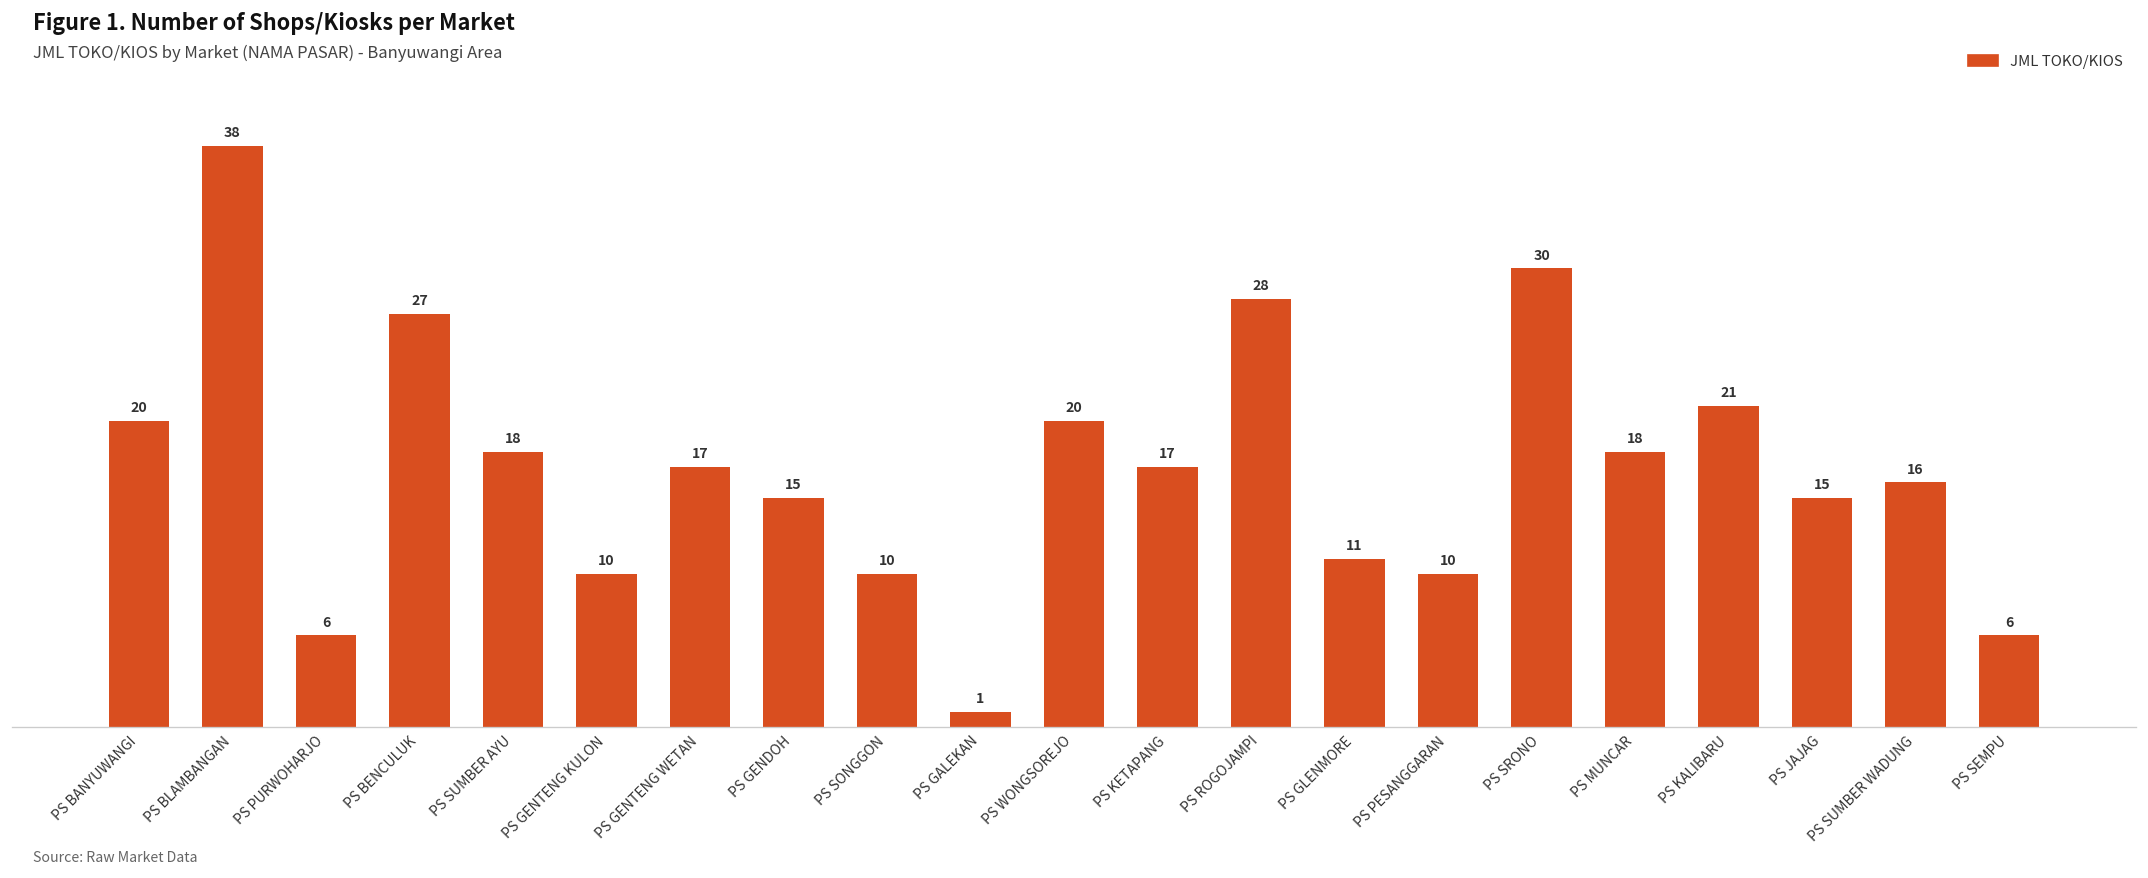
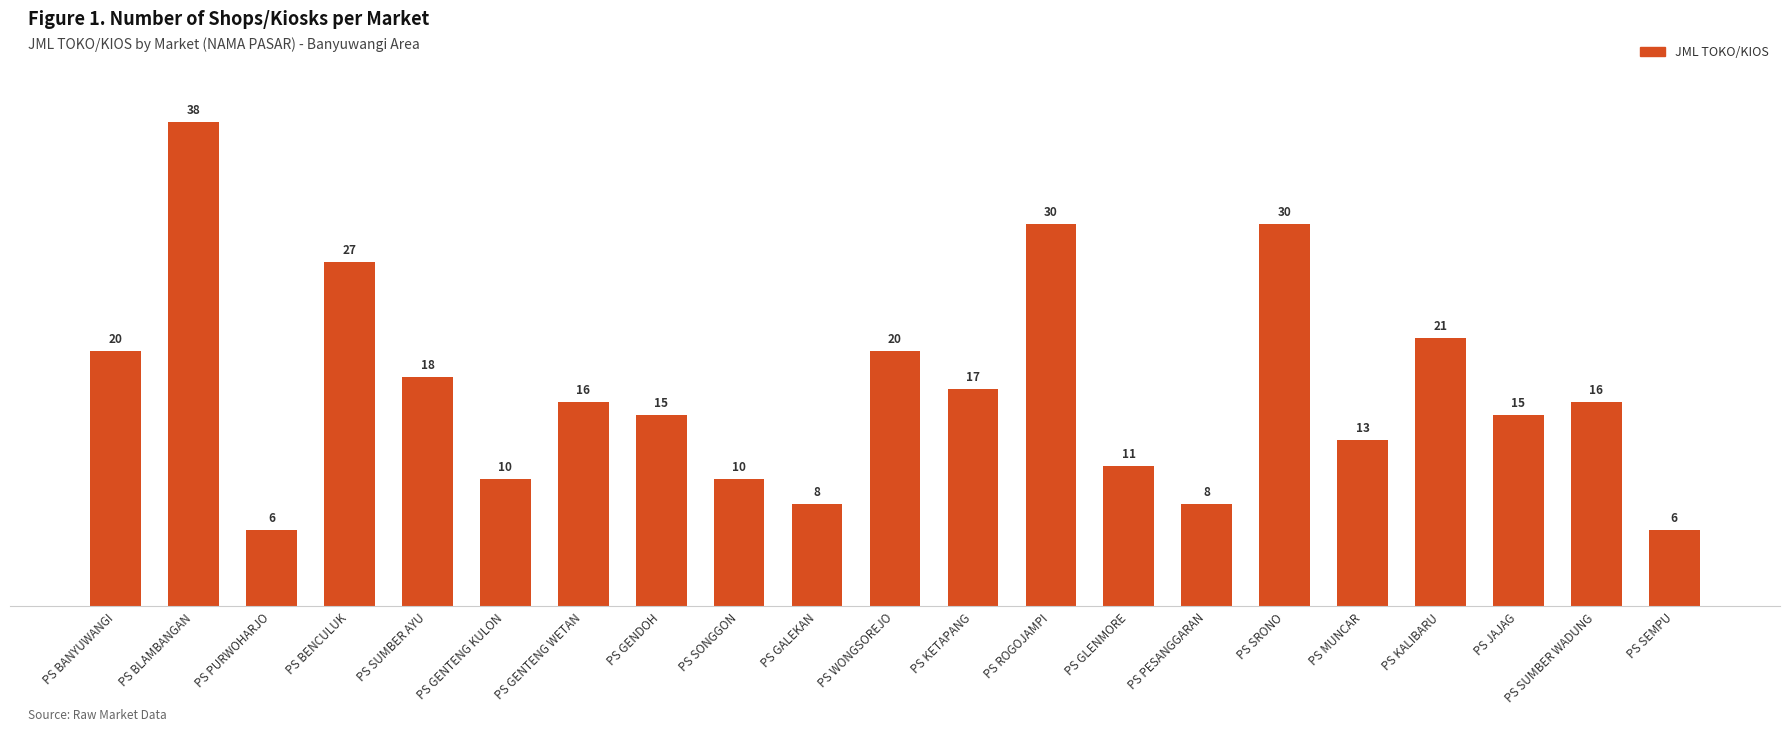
PS GENTENG WETAN: 17 -> 16
PS GALEKAN: 1 -> 8
PS ROGOJAMPI: 28 -> 30
PS PESANGGARAN: 10 -> 8
PS MUNCAR: 18 -> 13
